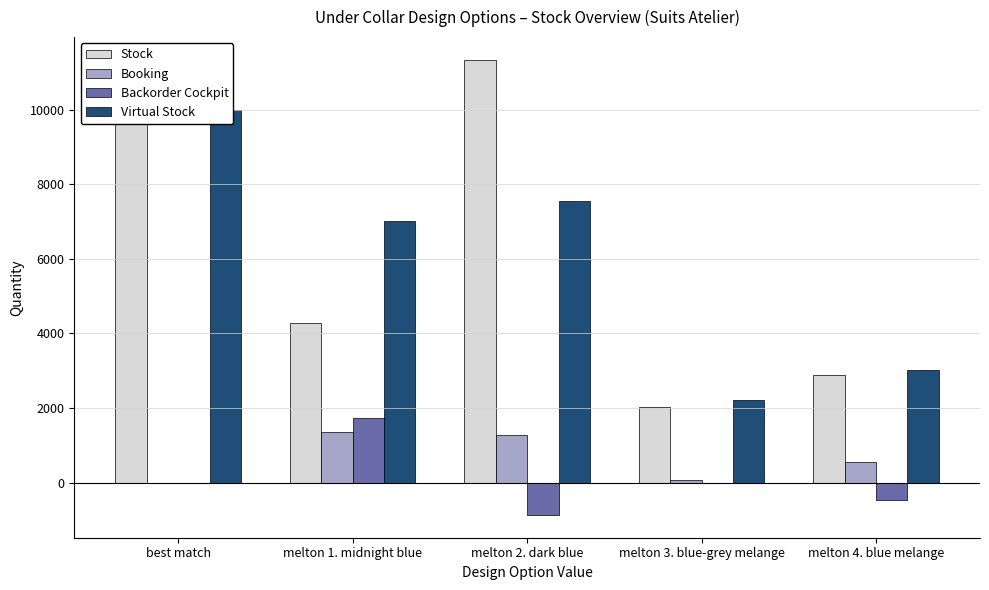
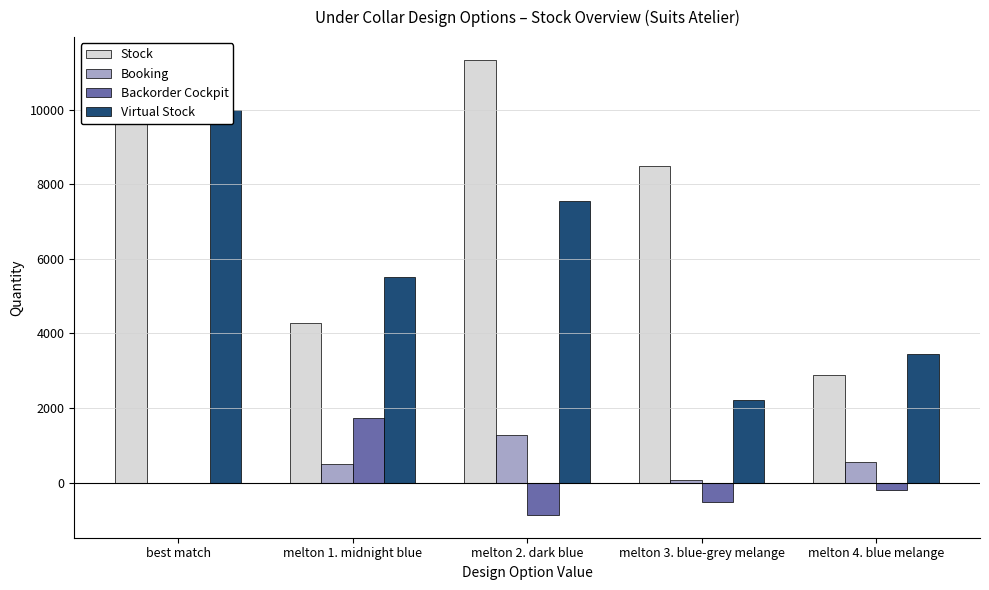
Booking, melton 1. midnight blue: 1400 -> 500
Virtual Stock, melton 1. midnight blue: 7000 -> 5500
Stock, melton 3. blue-grey melange: 2000 -> 8500
Backorder Cockpit, melton 3. blue-grey melange: 0 -> -500
Backorder Cockpit, melton 4. blue melange: -500 -> -200
Virtual Stock, melton 4. blue melange: 3000 -> 3500
